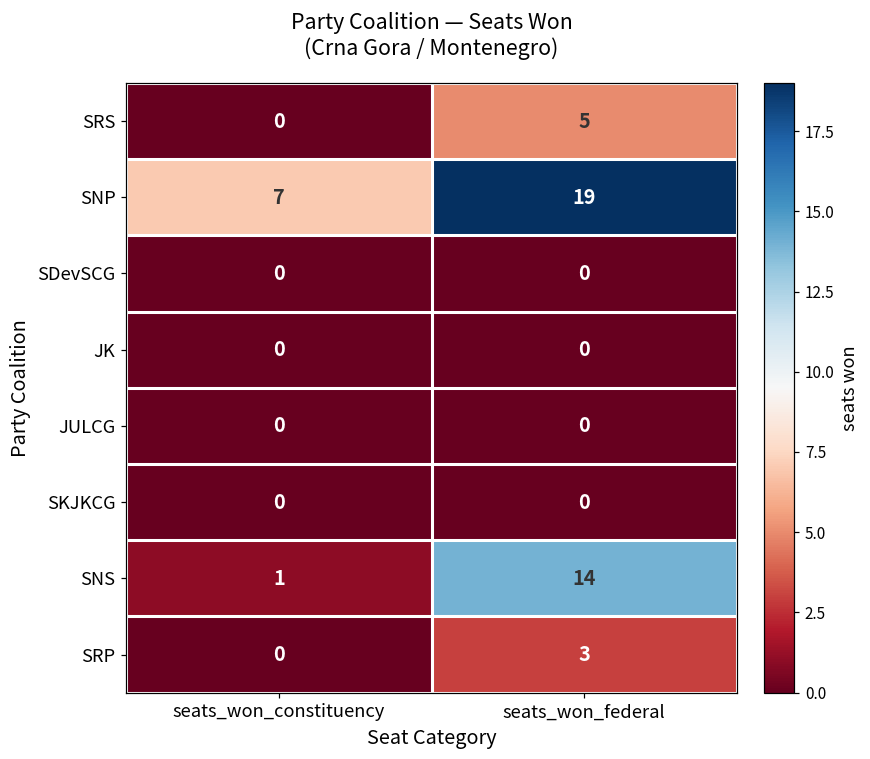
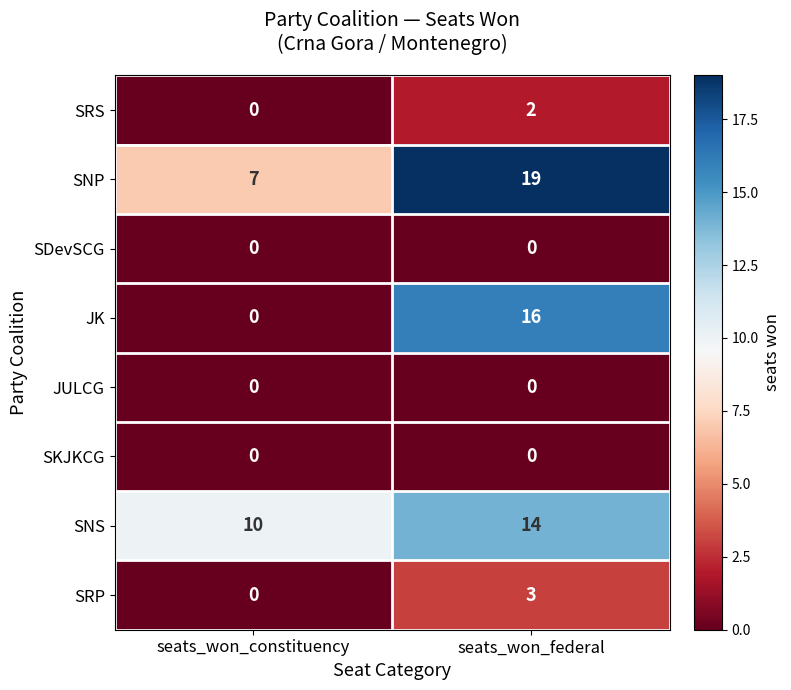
SRS, seats_won_federal: 5 -> 2
JK, seats_won_federal: 0 -> 16
SNS, seats_won_constituency: 1 -> 10
